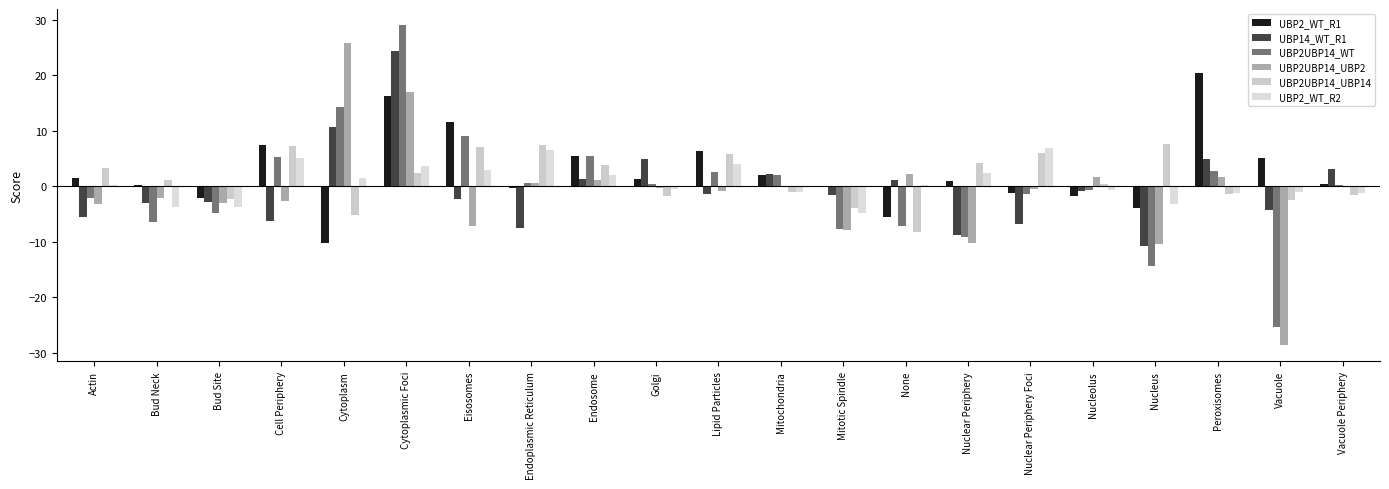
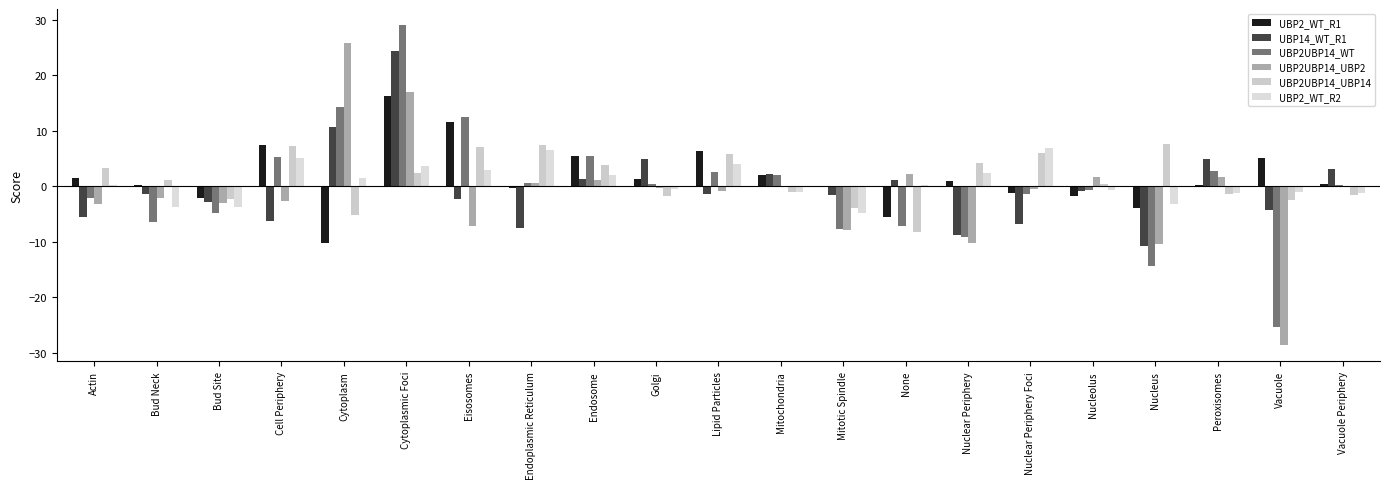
UBP14_WT_R1, Bud Neck: -3 -> -1
UBP2UBP14_WT, Eisosomes: 9 -> 12
UBP2_WT_R1, Peroxisomes: 20 -> 0
